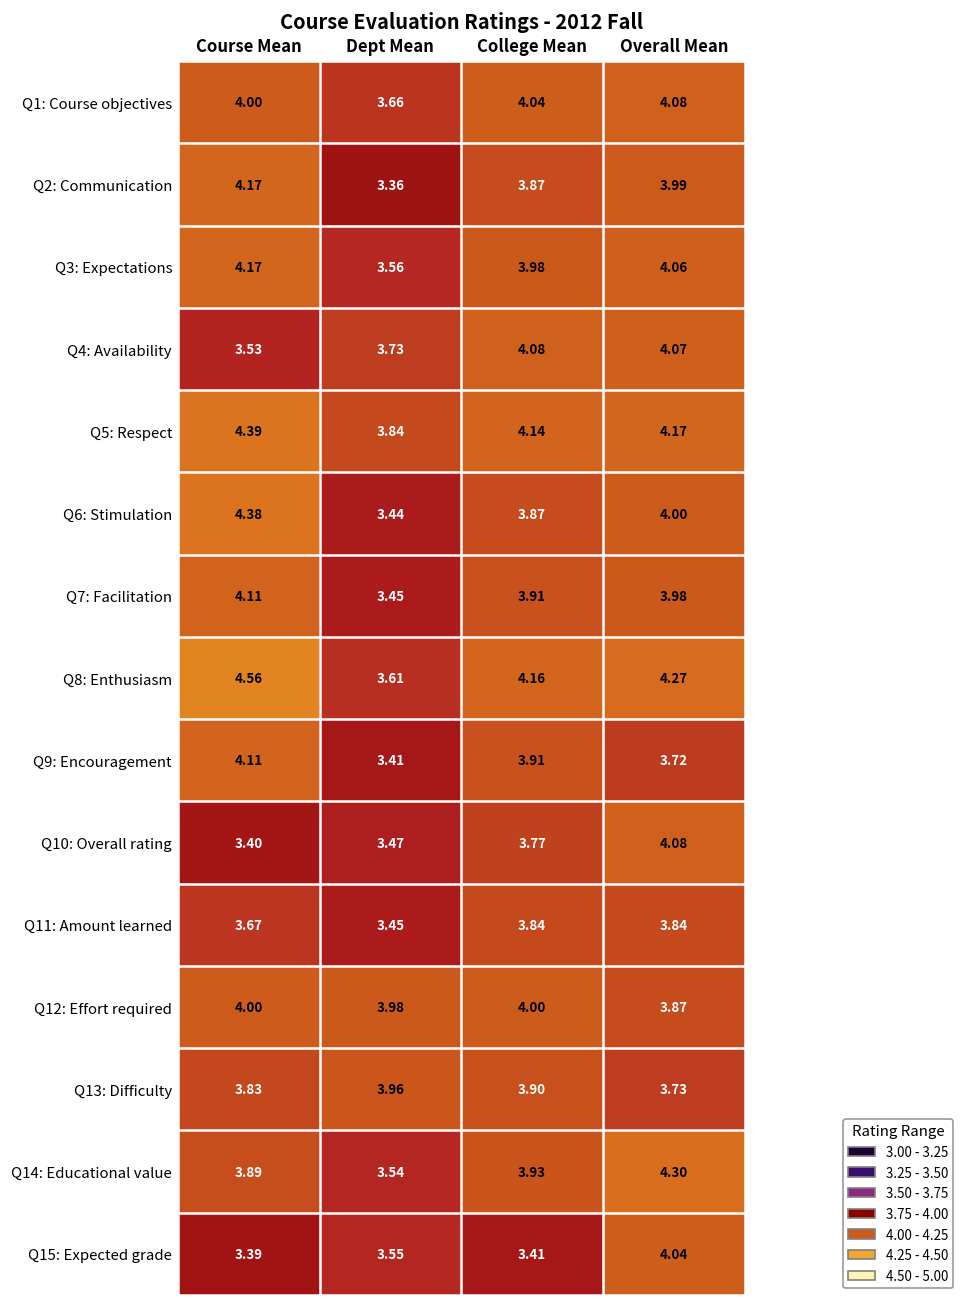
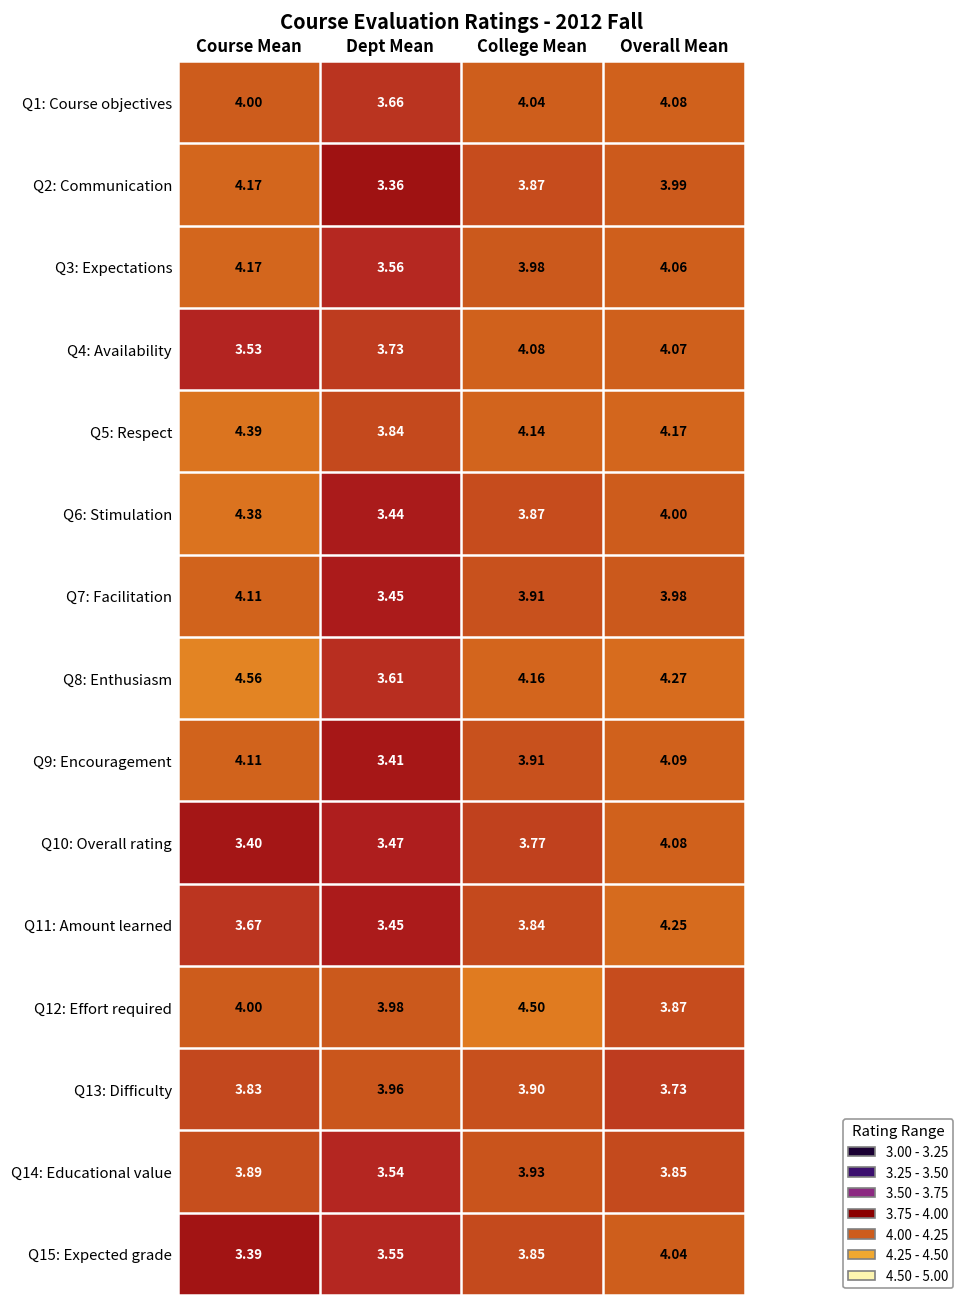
Q9: Encouragement, Overall Mean: 3.72 -> 4.09
Q11: Amount learned, Overall Mean: 3.84 -> 4.25
Q12: Effort required, College Mean: 4.00 -> 4.50
Q14: Educational value, Overall Mean: 4.30 -> 3.85
Q15: Expected grade, College Mean: 3.41 -> 3.85
